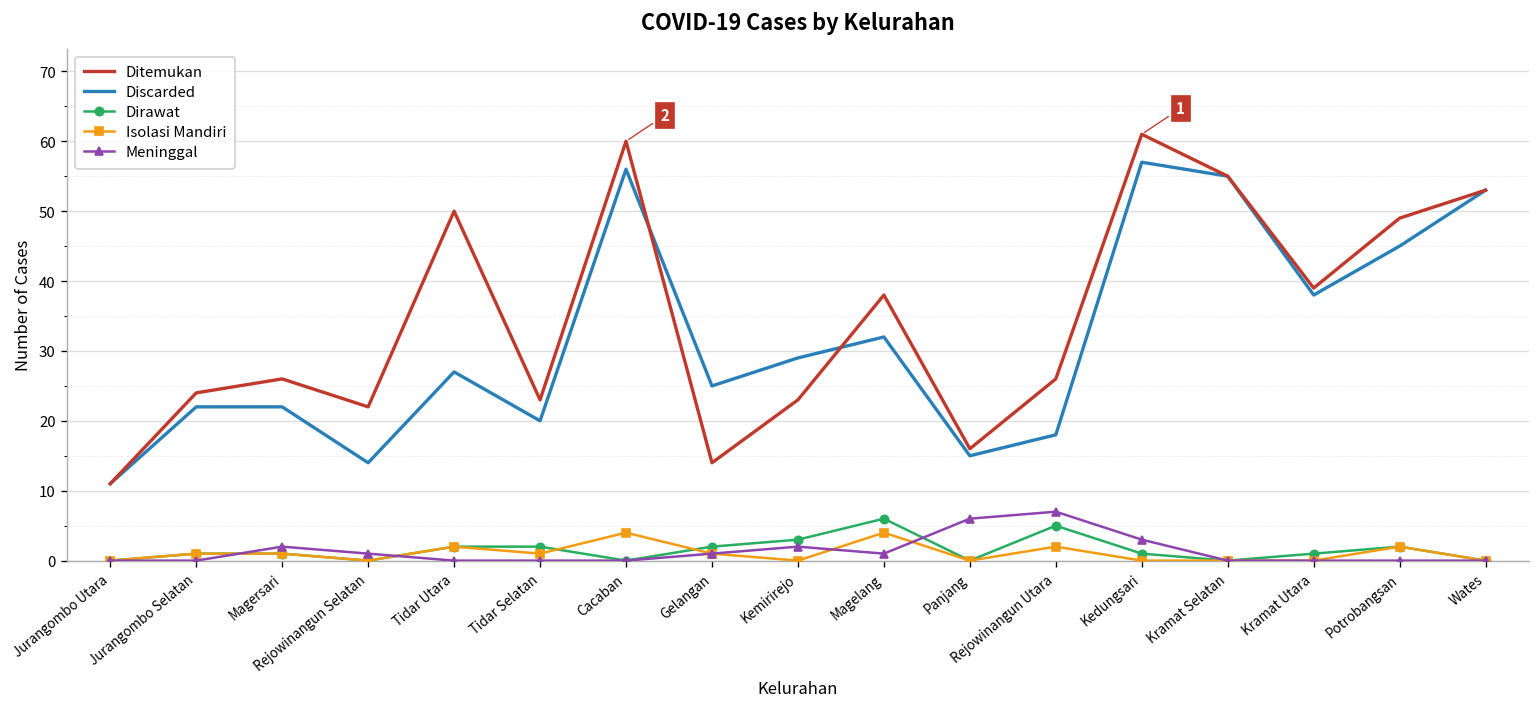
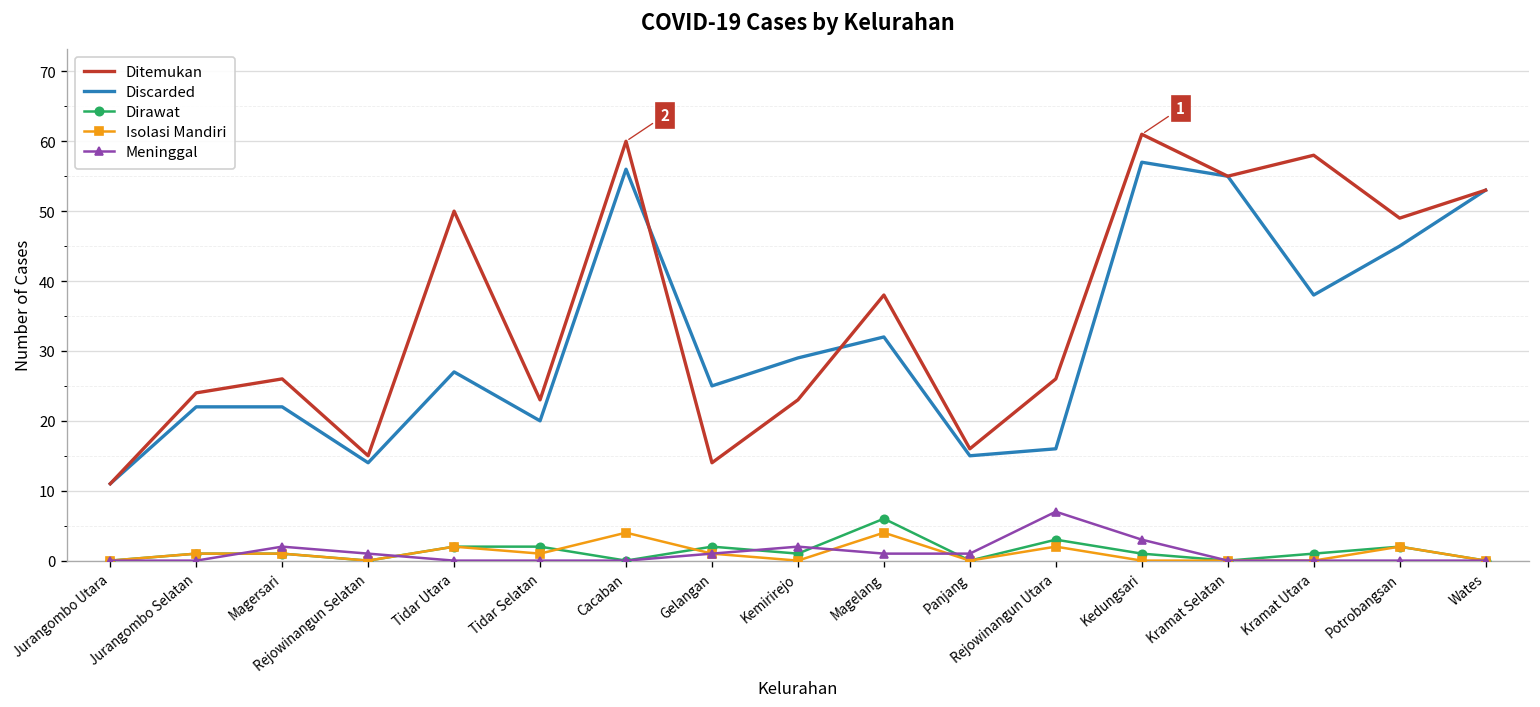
Ditemukan, Rejowinangun Selatan: 22 -> 15
Dirawat, Kemirirejo: 3 -> 1
Meninggal, Panjang: 6 -> 1
Discarded, Rejowinangun Utara: 18 -> 16
Dirawat, Rejowinangun Utara: 5 -> 3
Ditemukan, Kramat Utara: 39 -> 58
